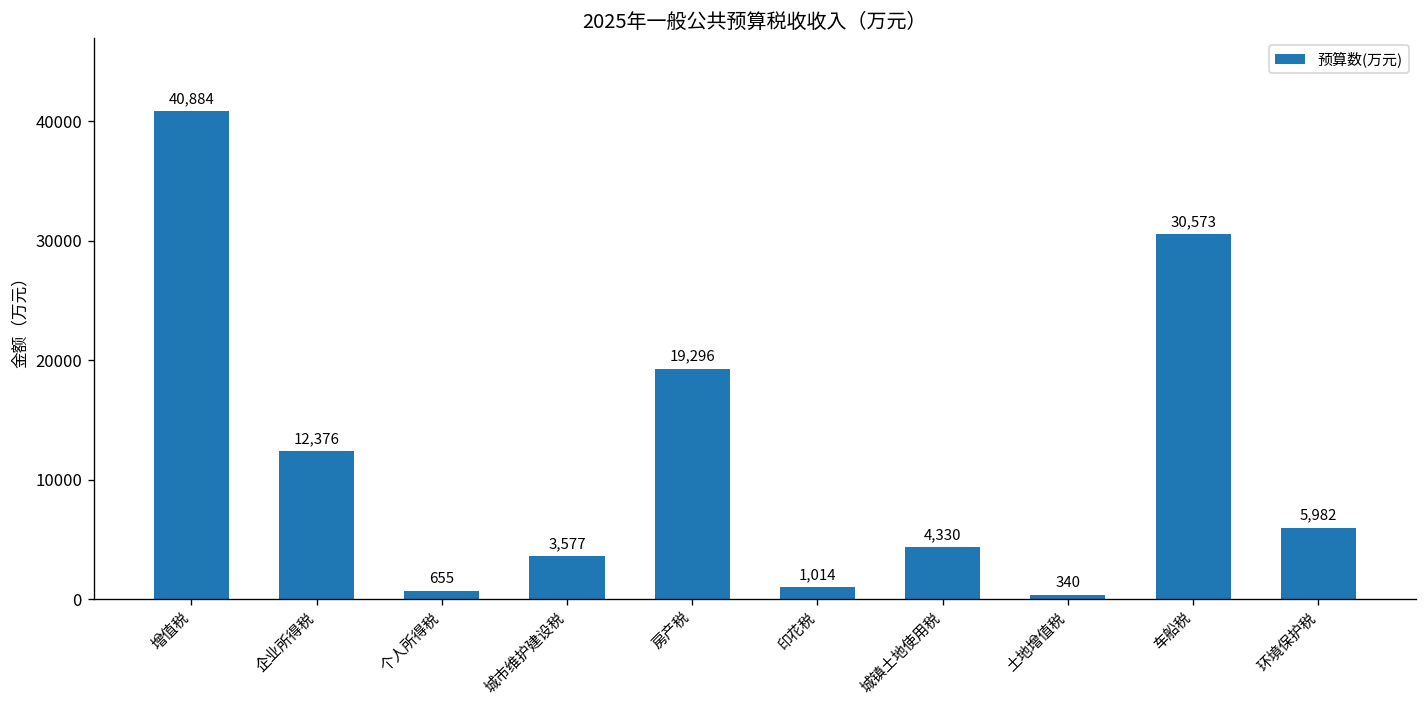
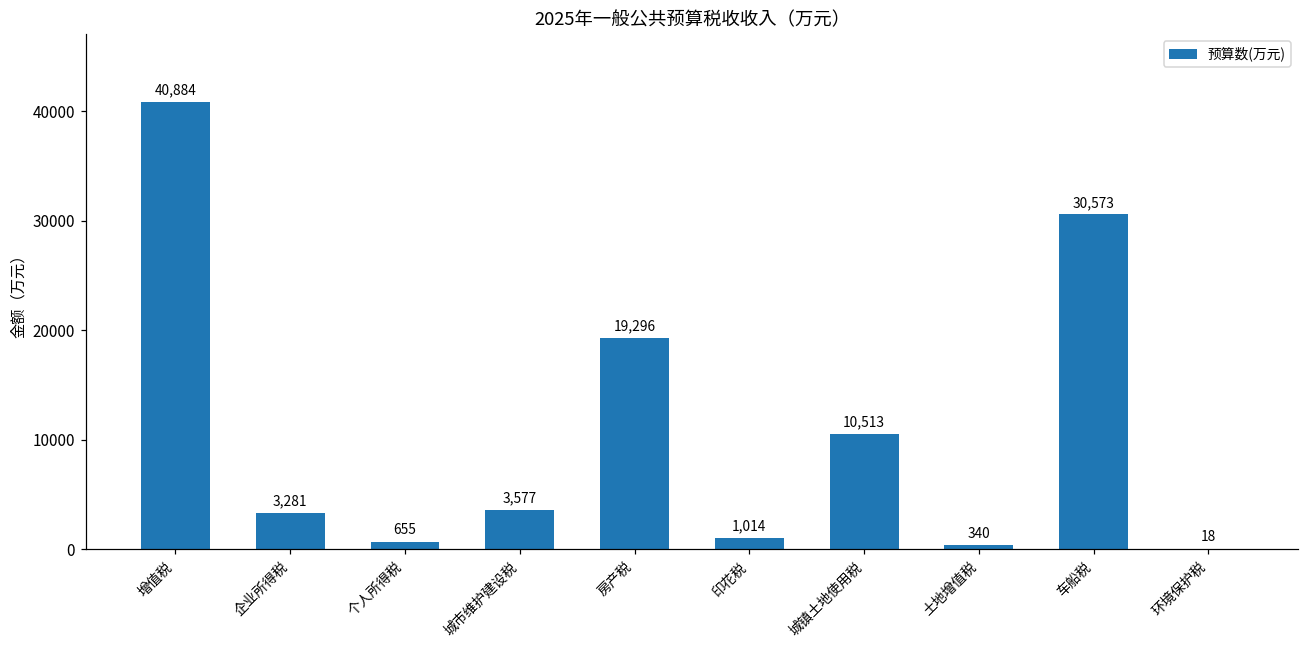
企业所得税: 12,376 -> 3,281
城镇土地使用税: 4,330 -> 10,513
环境保护税: 5,982 -> 18
